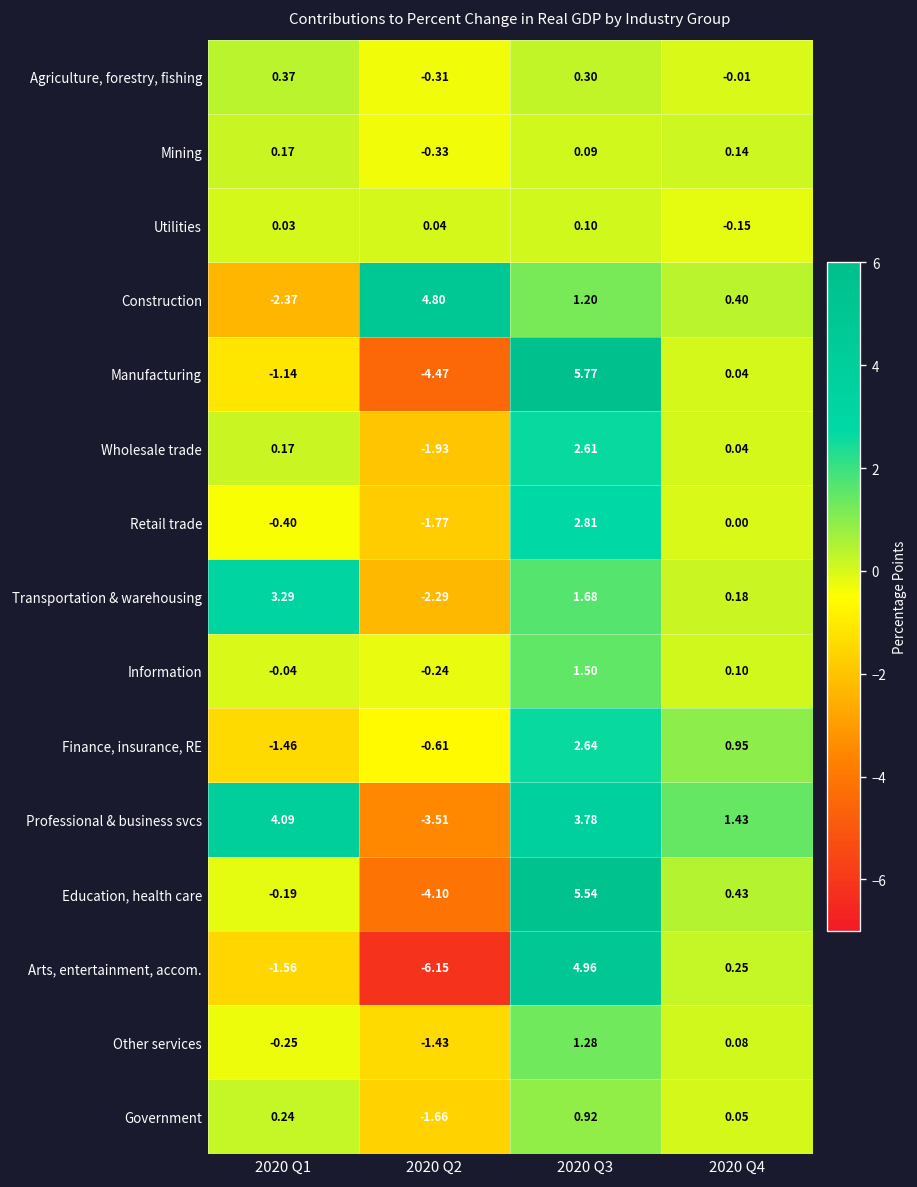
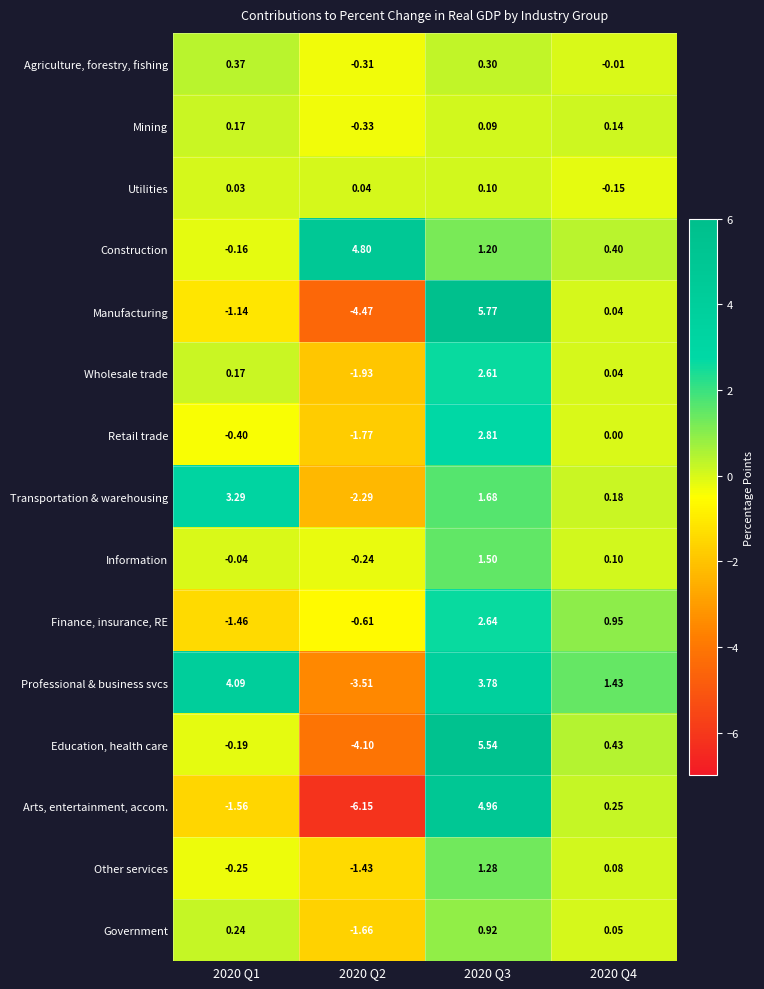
Construction, 2020 Q1: -2.37 -> -0.16
